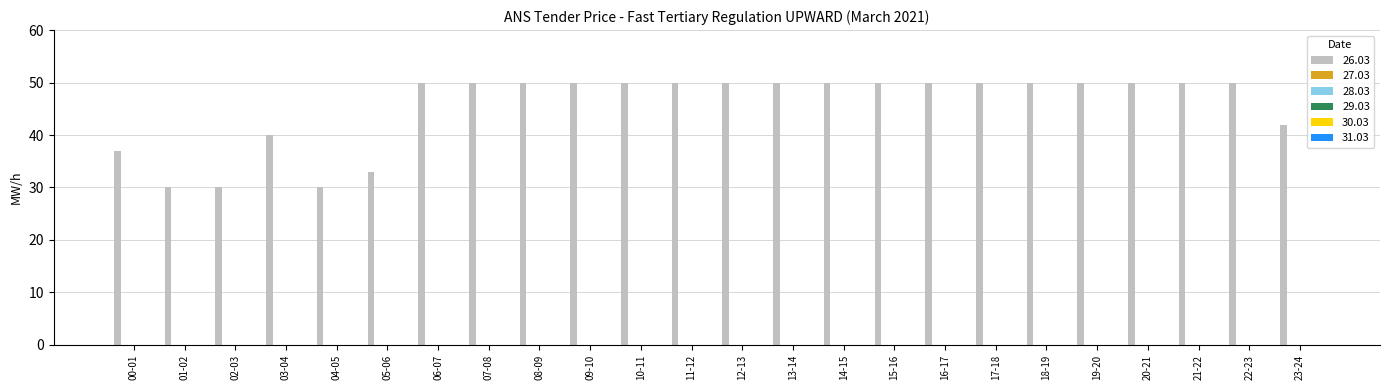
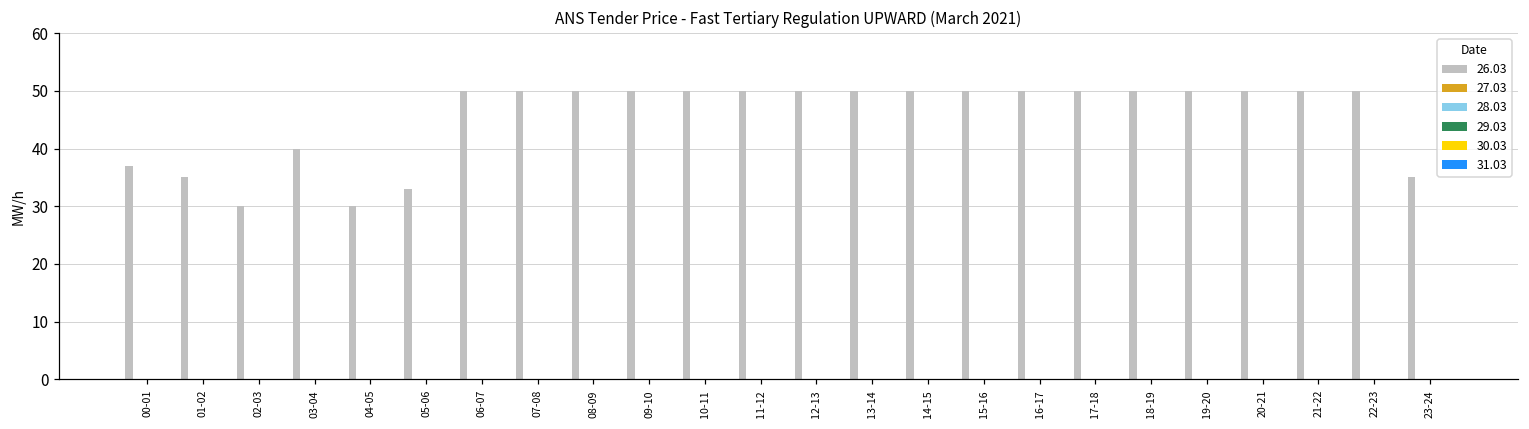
26.03, 01-02: 30 -> 35
26.03, 23-24: 42 -> 35
